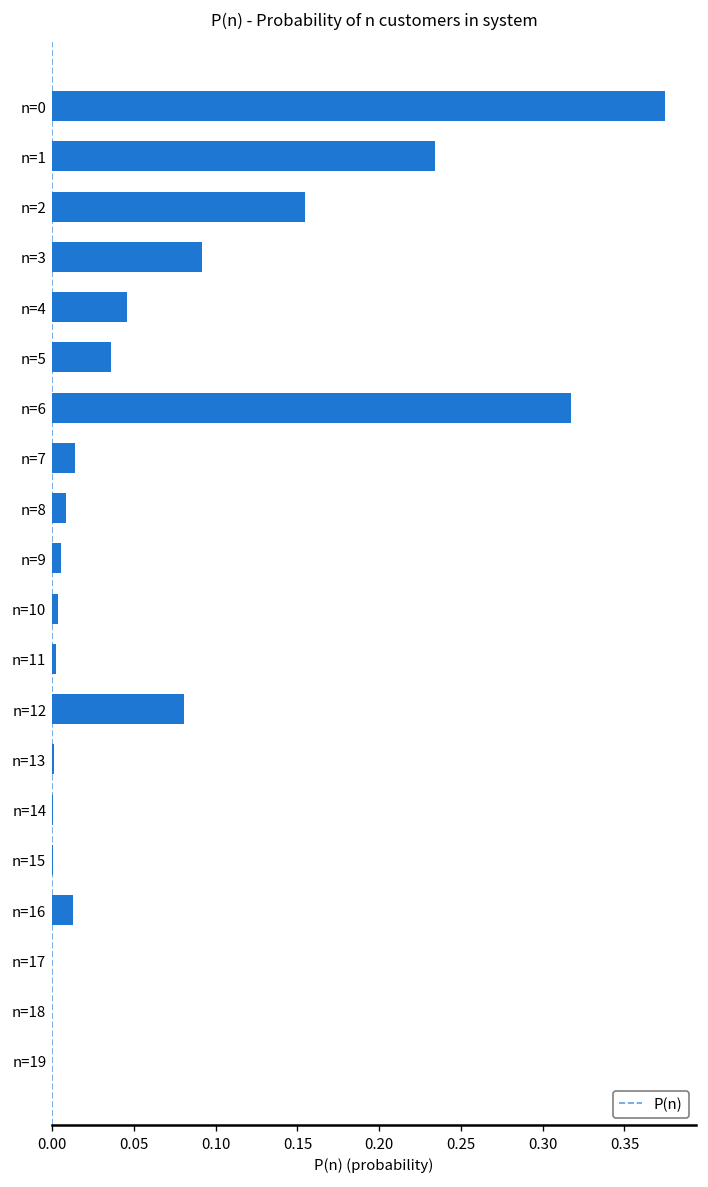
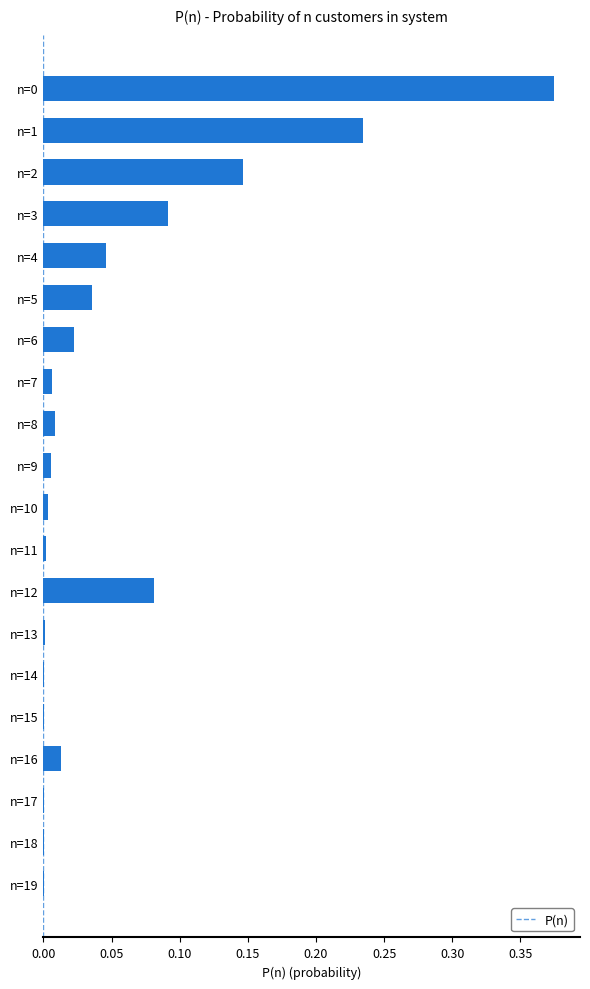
n=2: 0.154 -> 0.146
n=6: 0.317 -> 0.022
n=7: 0.014 -> 0.006
